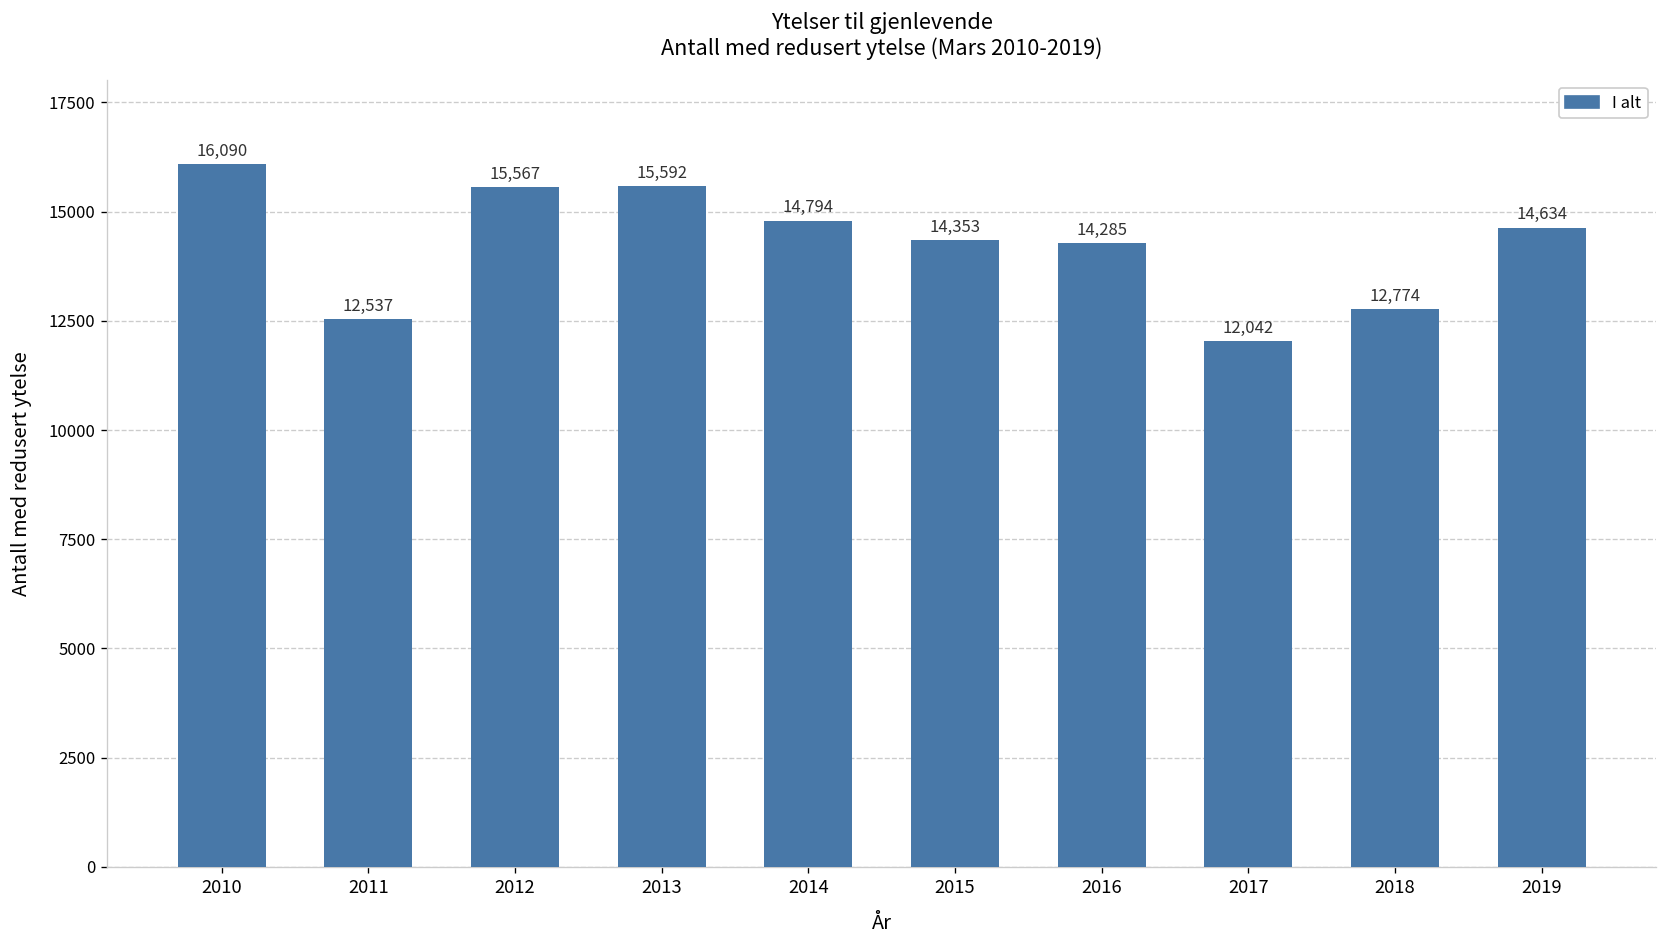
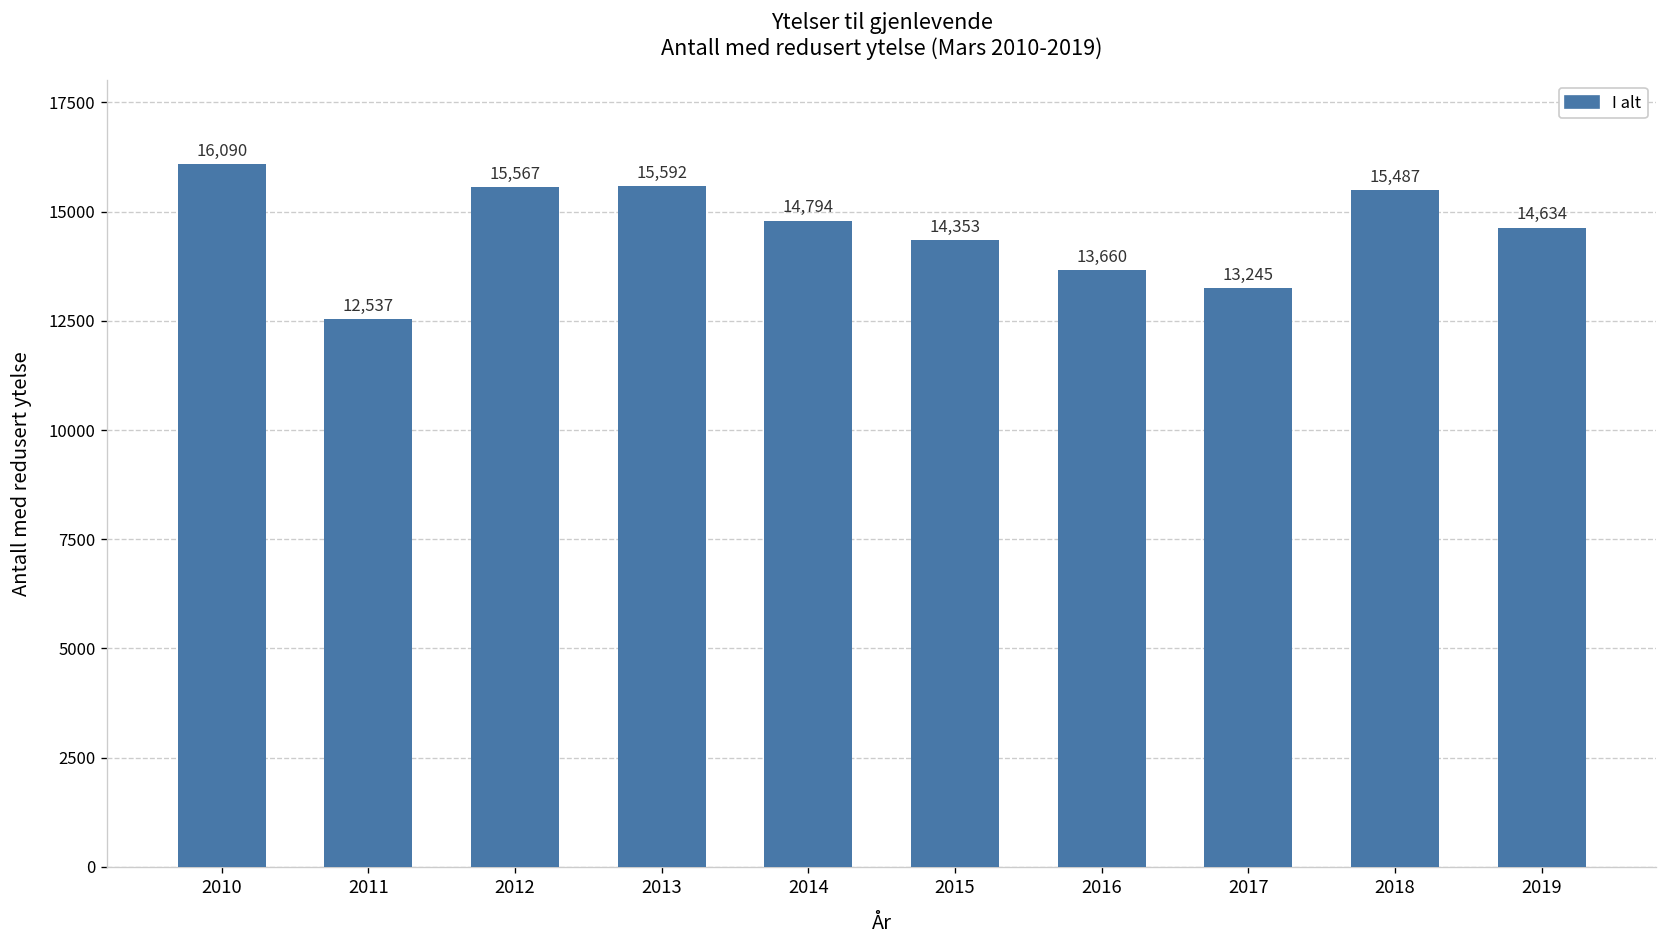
2016: 14,285 -> 13,660
2017: 12,042 -> 13,245
2018: 12,774 -> 15,487
